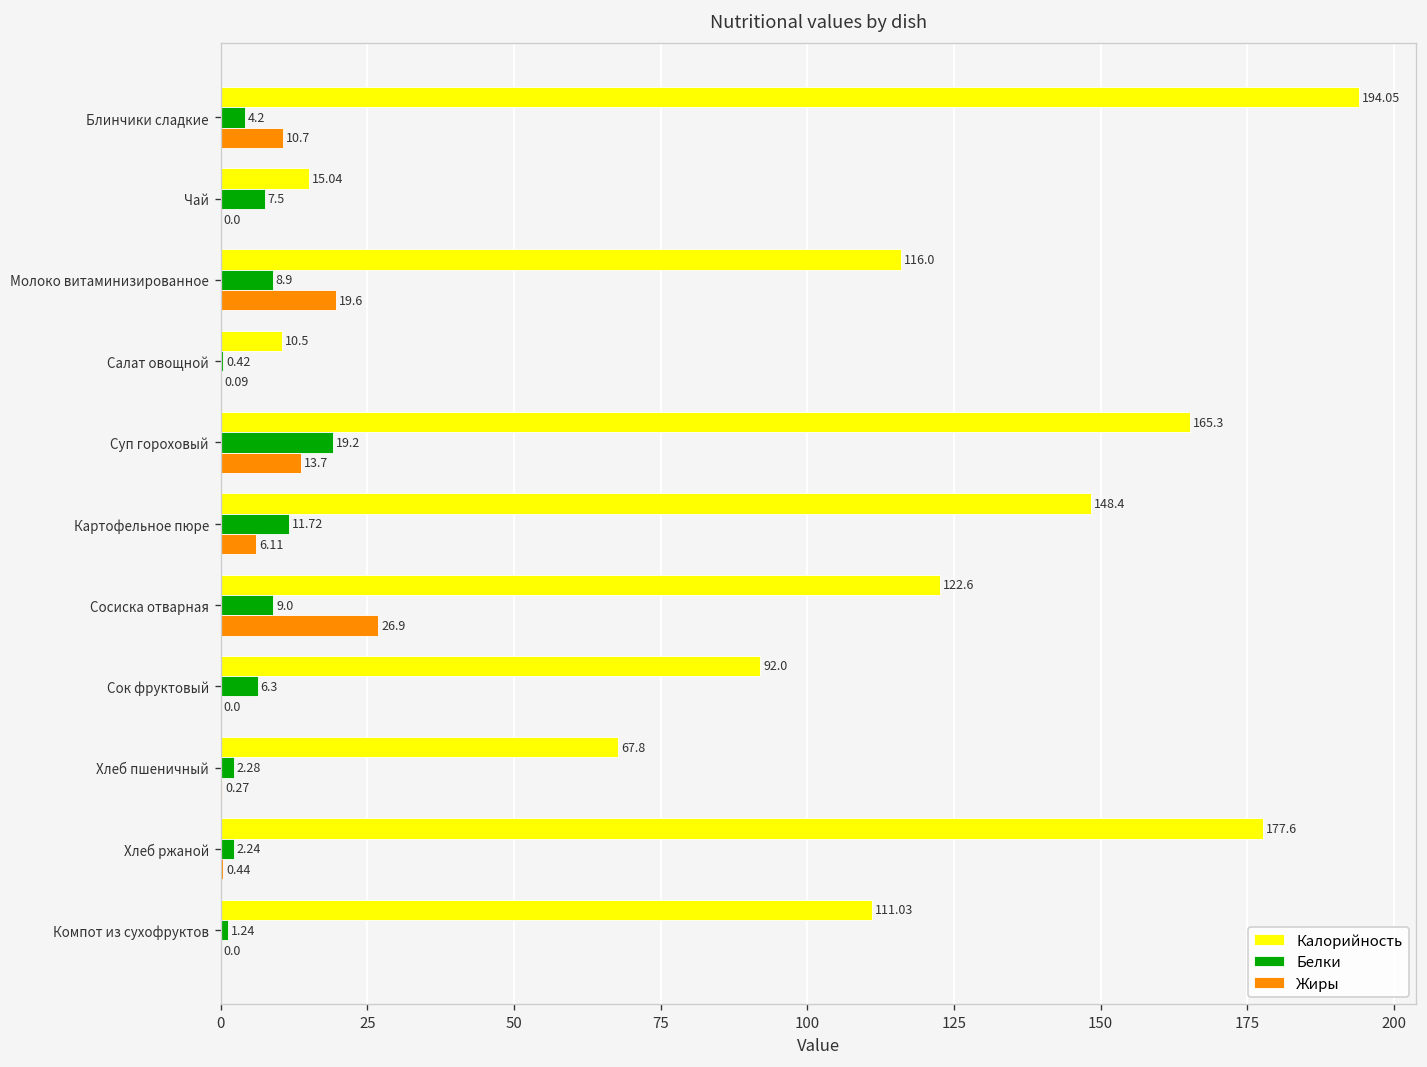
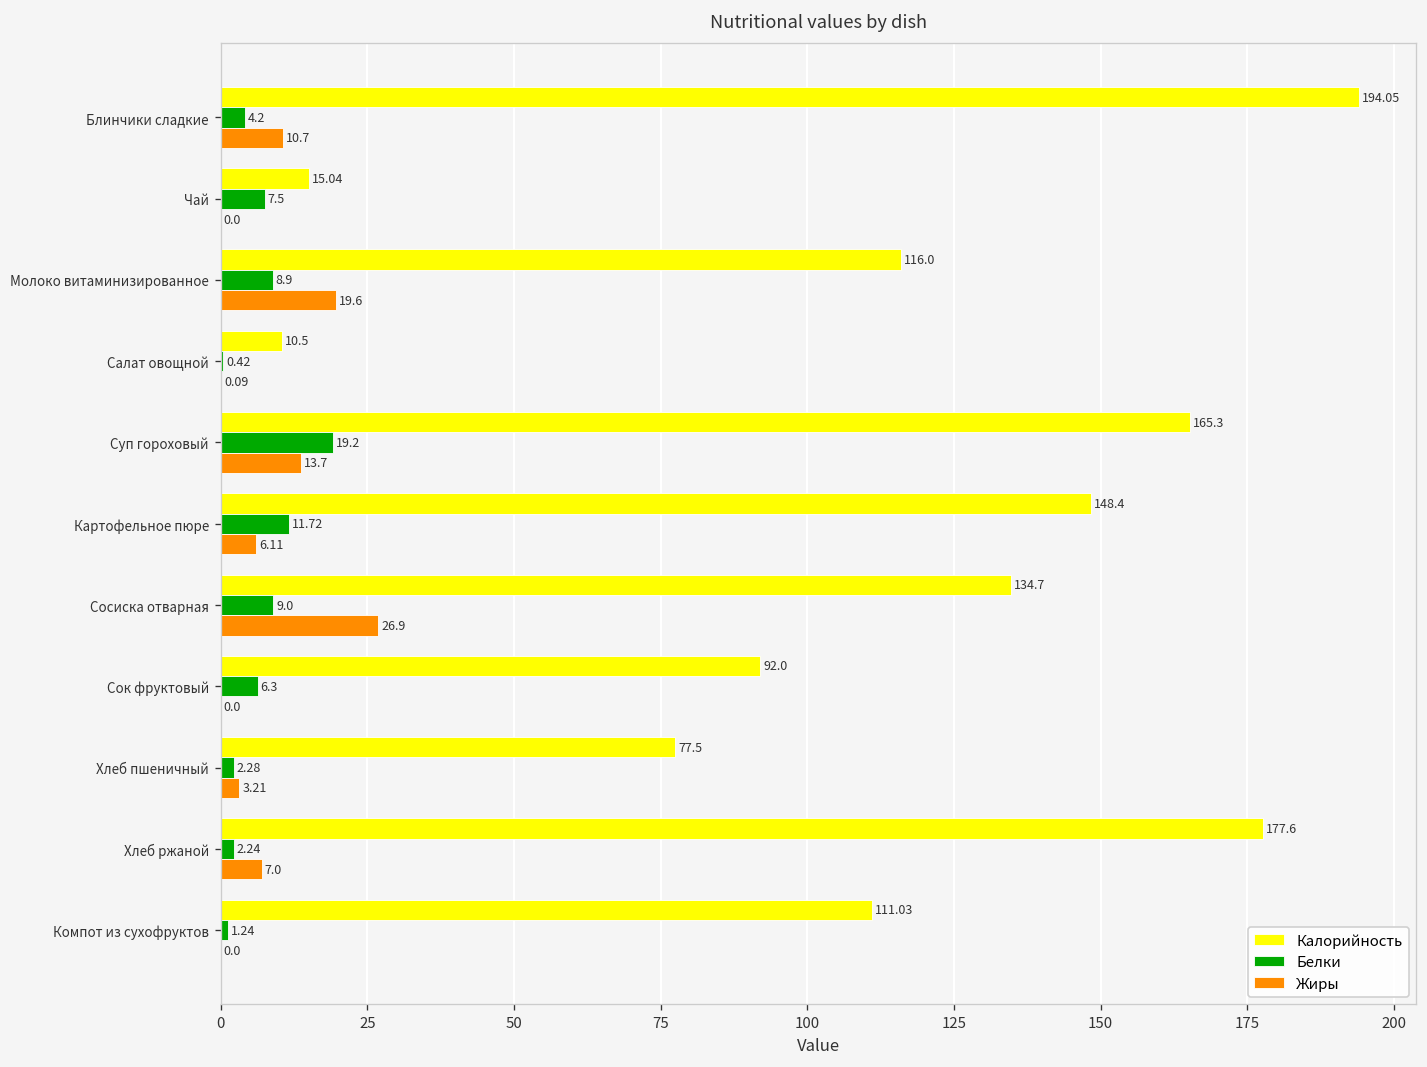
Калорийность, Сосиска отварная: 122.6 -> 134.7
Калорийность, Хлеб пшеничный: 67.8 -> 77.5
Жиры, Хлеб пшеничный: 0.27 -> 3.21
Жиры, Хлеб ржаной: 0.44 -> 7.0
